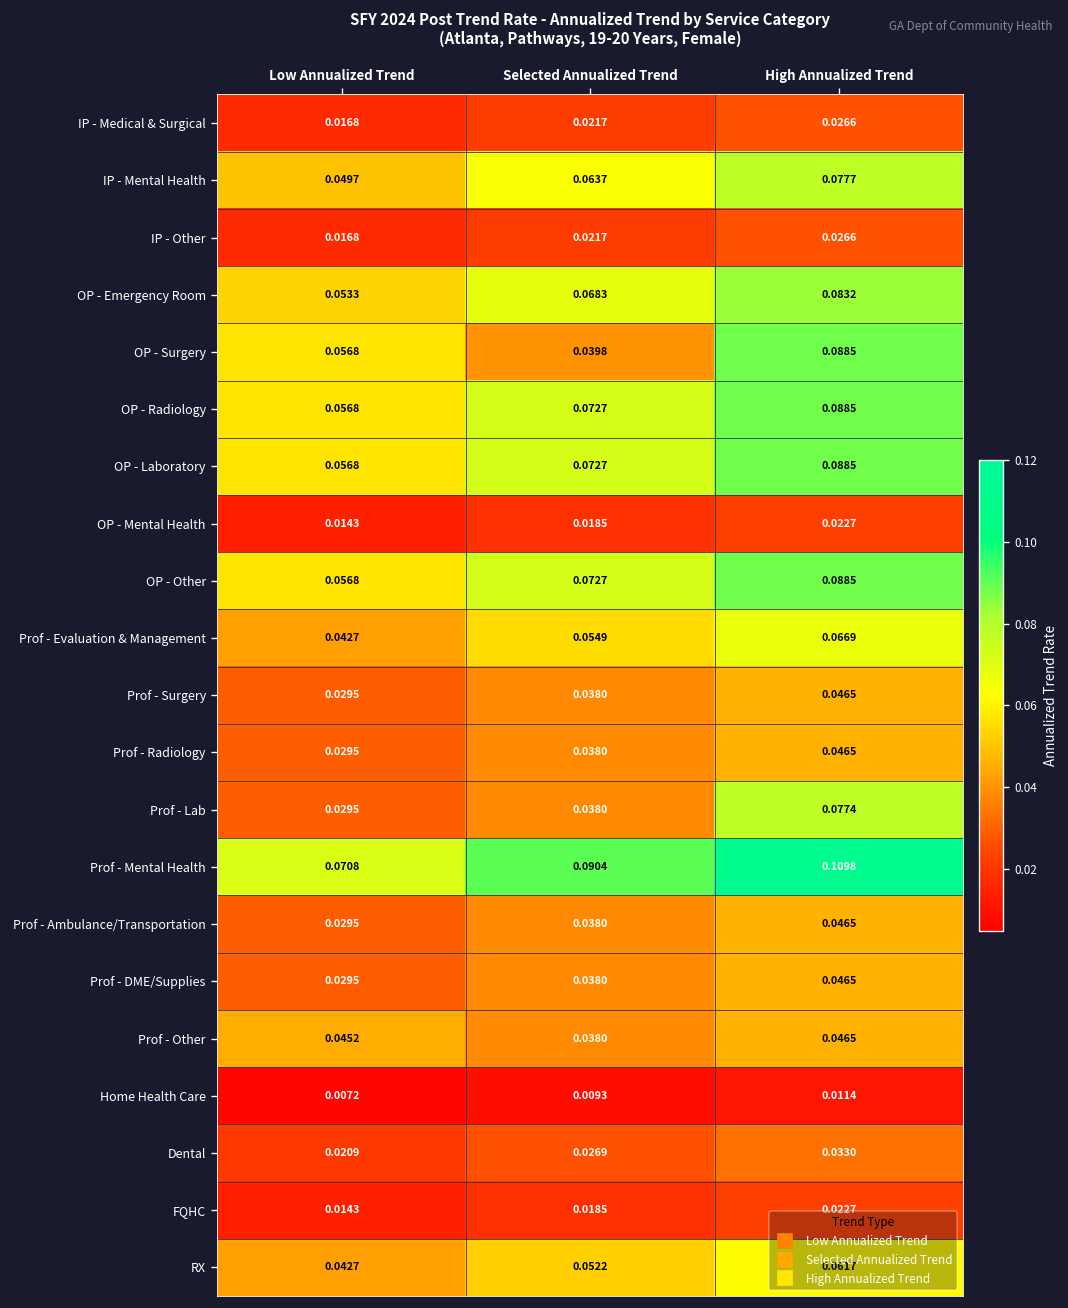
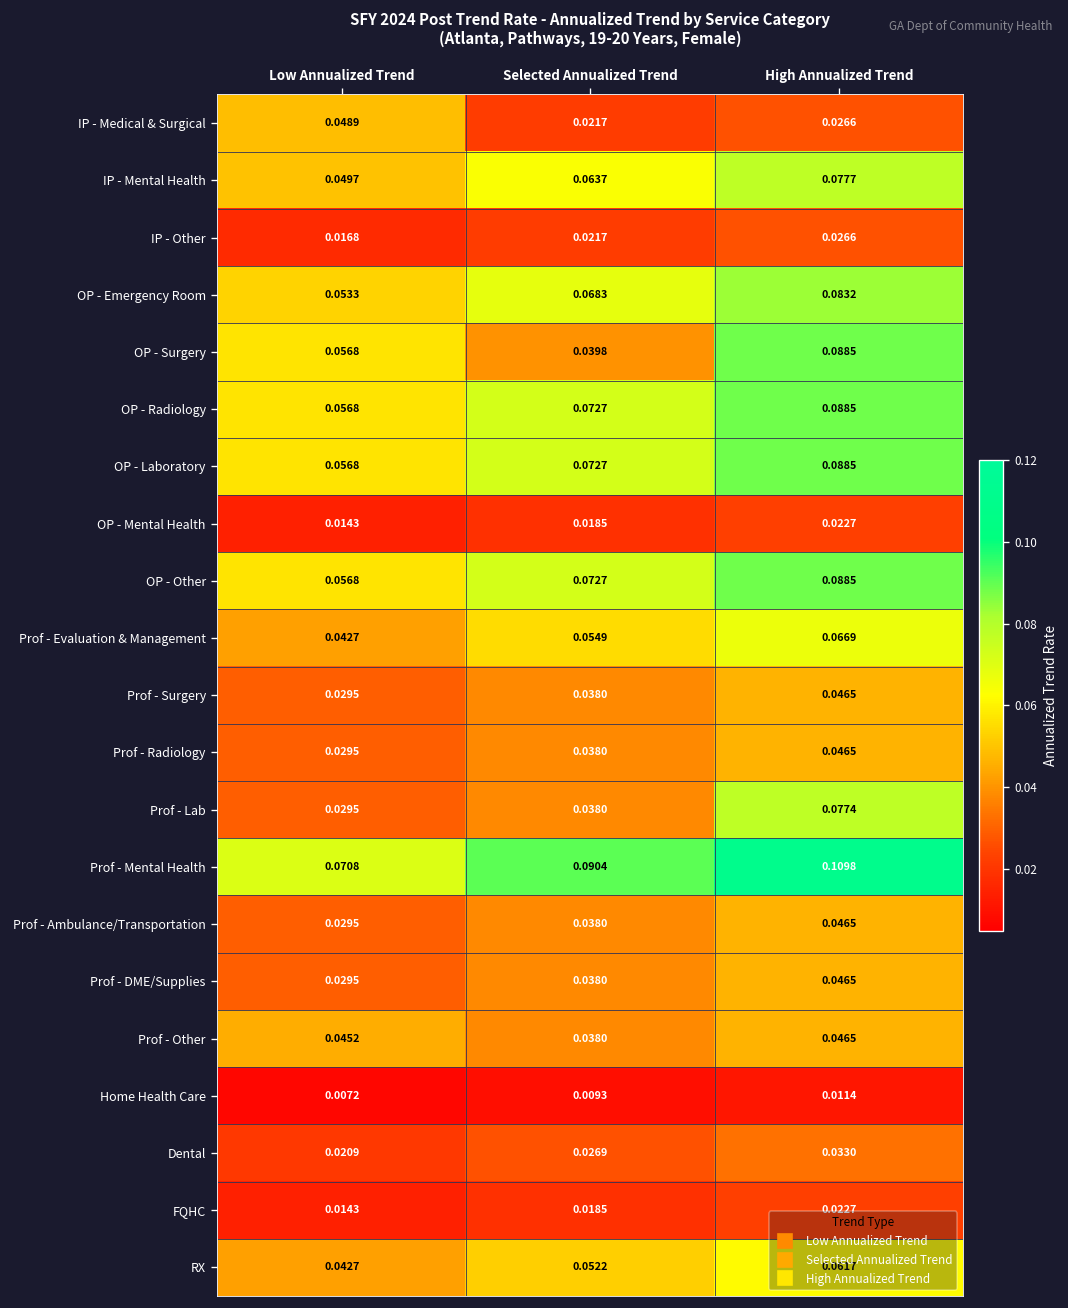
IP - Medical & Surgical, Low Annualized Trend: 0.0168 -> 0.0489
